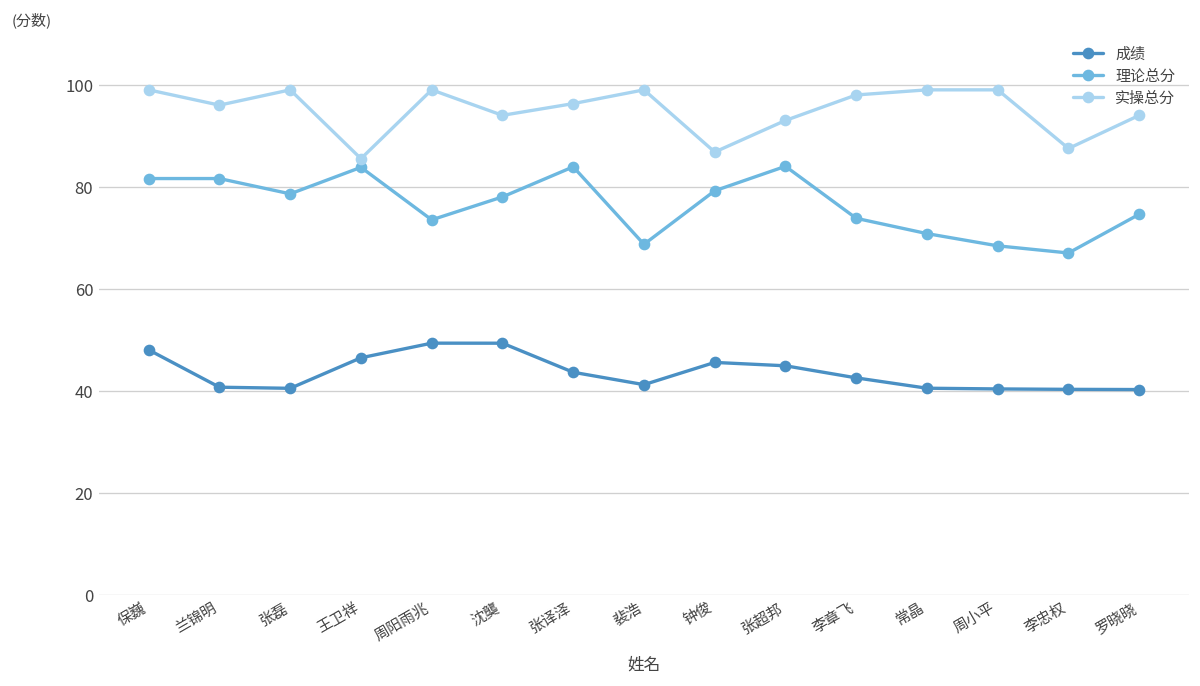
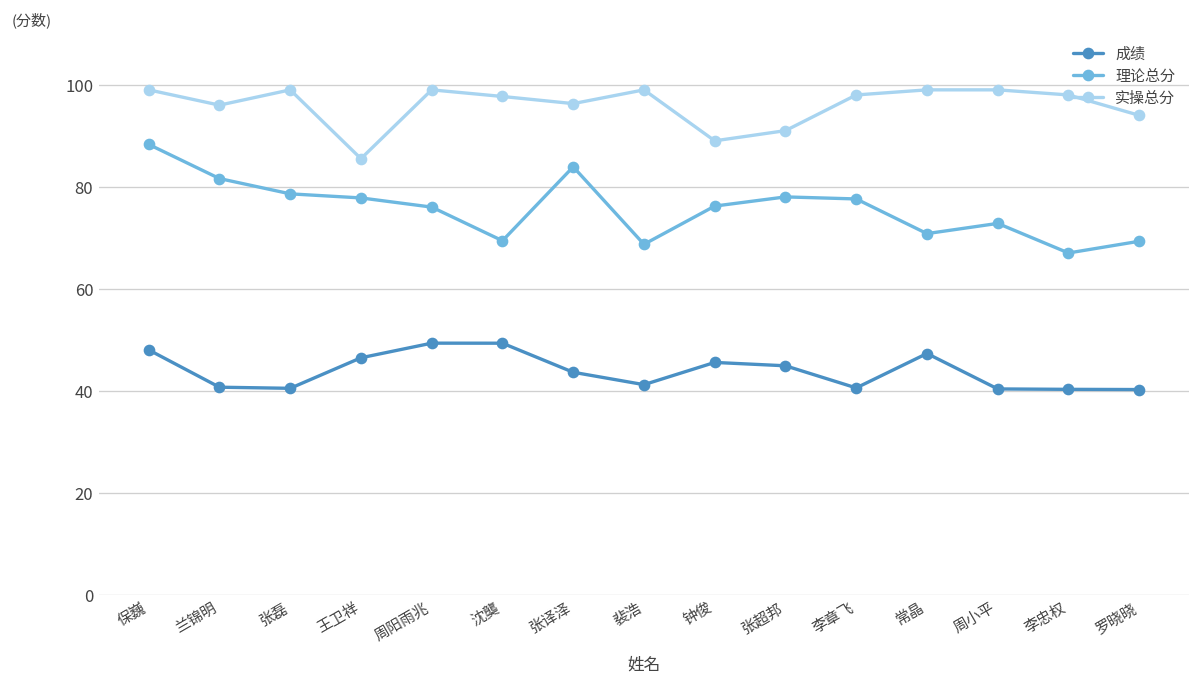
理论总分, 保巍: 82 -> 88
理论总分, 王卫祥: 84 -> 78
理论总分, 周阳雨兆: 74 -> 76
理论总分, 沈龑: 78 -> 69
实操总分, 沈龑: 94 -> 98
理论总分, 钟俊: 79 -> 76
实操总分, 钟俊: 87 -> 89
理论总分, 张超邦: 84 -> 78
实操总分, 张超邦: 93 -> 91
成绩, 李章飞: 43 -> 41
理论总分, 李章飞: 74 -> 78
成绩, 常晶: 40 -> 47
理论总分, 周小平: 68 -> 73
实操总分, 李忠权: 88 -> 98
理论总分, 罗晓晓: 75 -> 69
